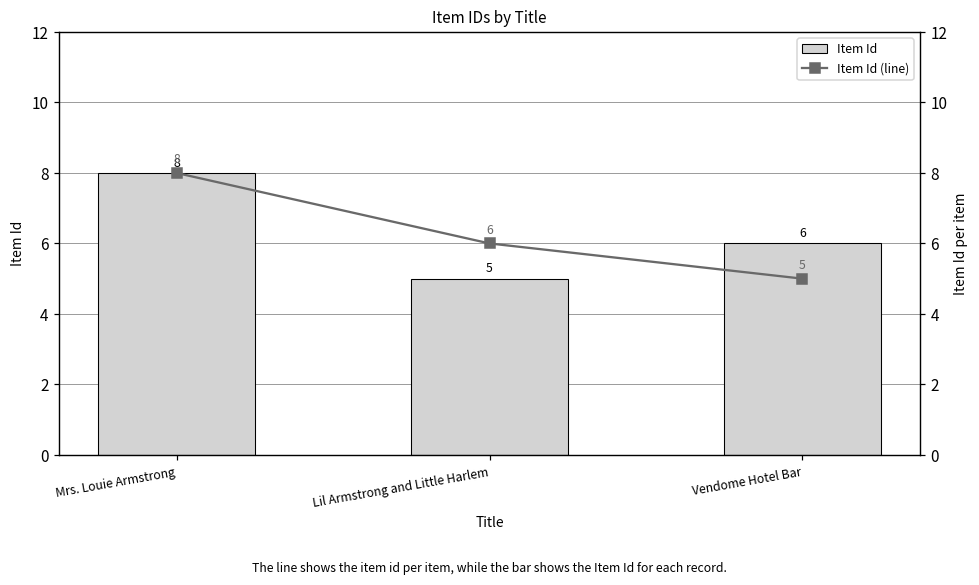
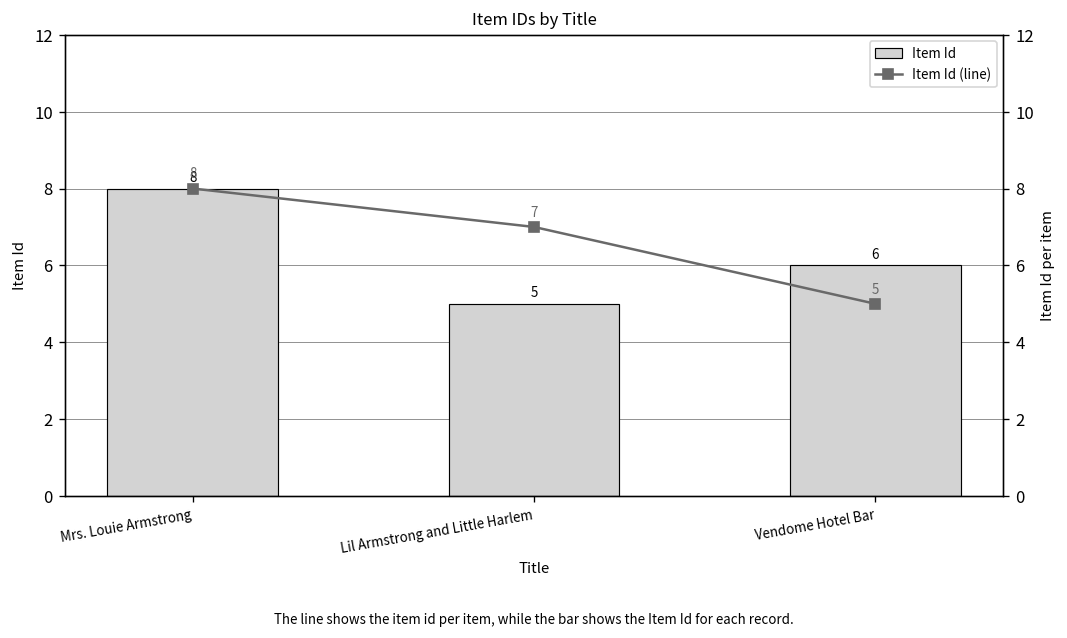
Item Id (line), Lil Armstrong and Little Harlem: 6 -> 7
